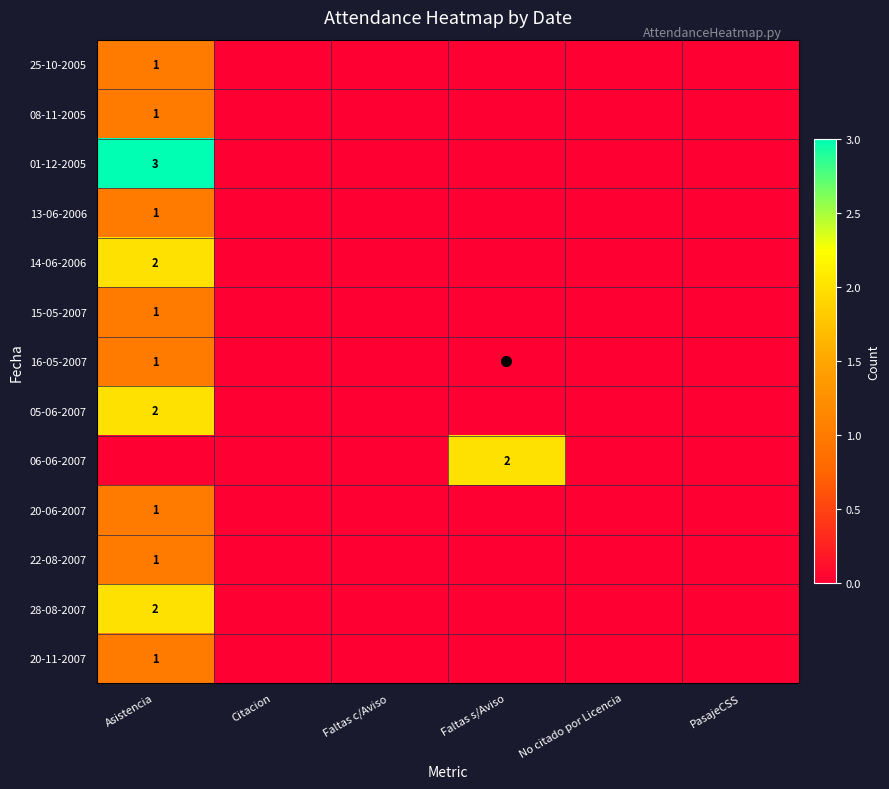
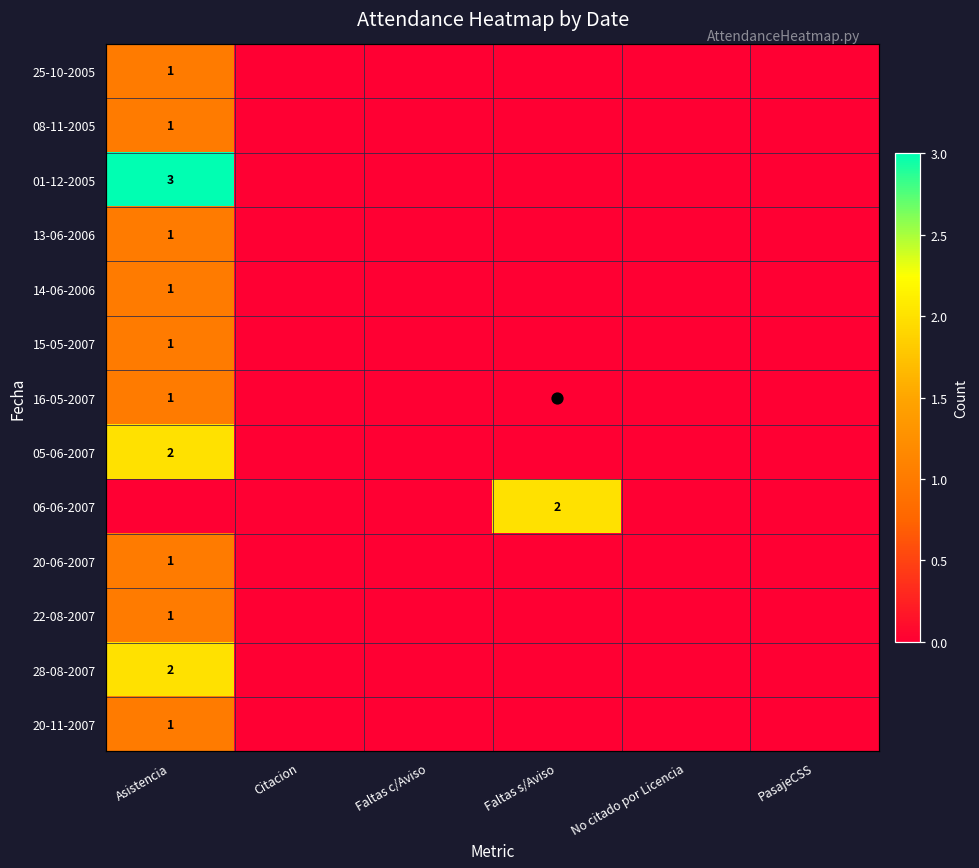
14-06-2006, Asistencia: 2 -> 1
